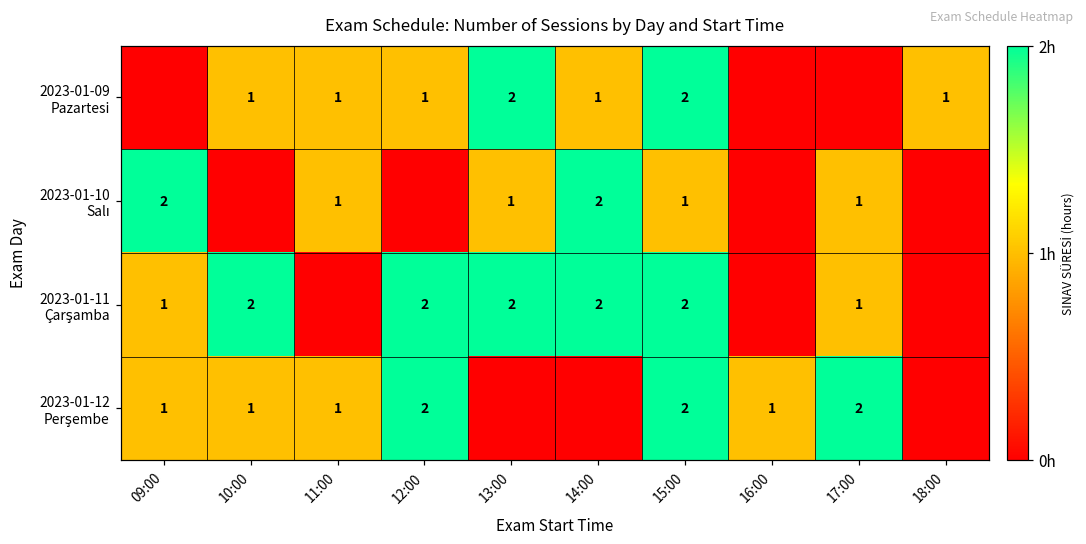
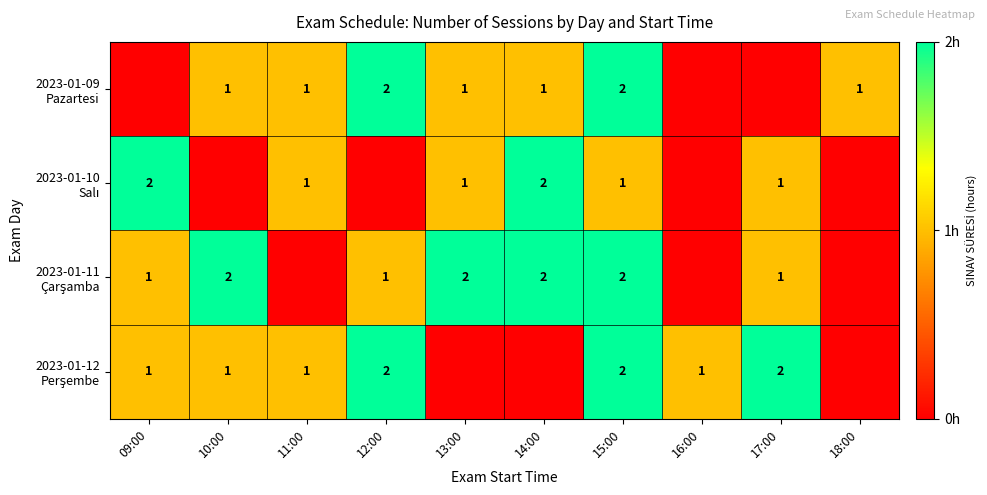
2023-01-09 Pazartesi, 12:00: 1 -> 2
2023-01-09 Pazartesi, 13:00: 2 -> 1
2023-01-11 Çarşamba, 12:00: 2 -> 1
